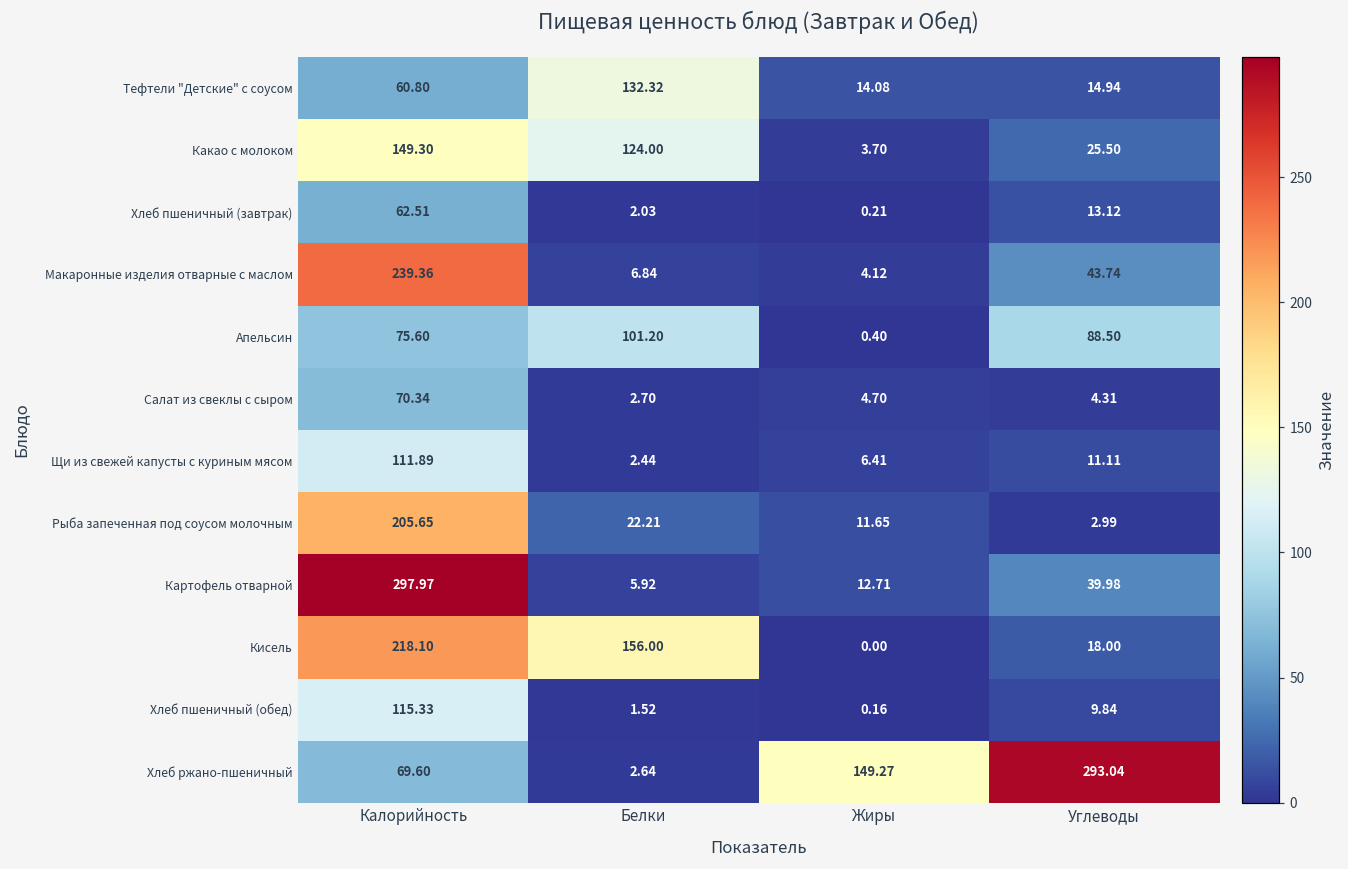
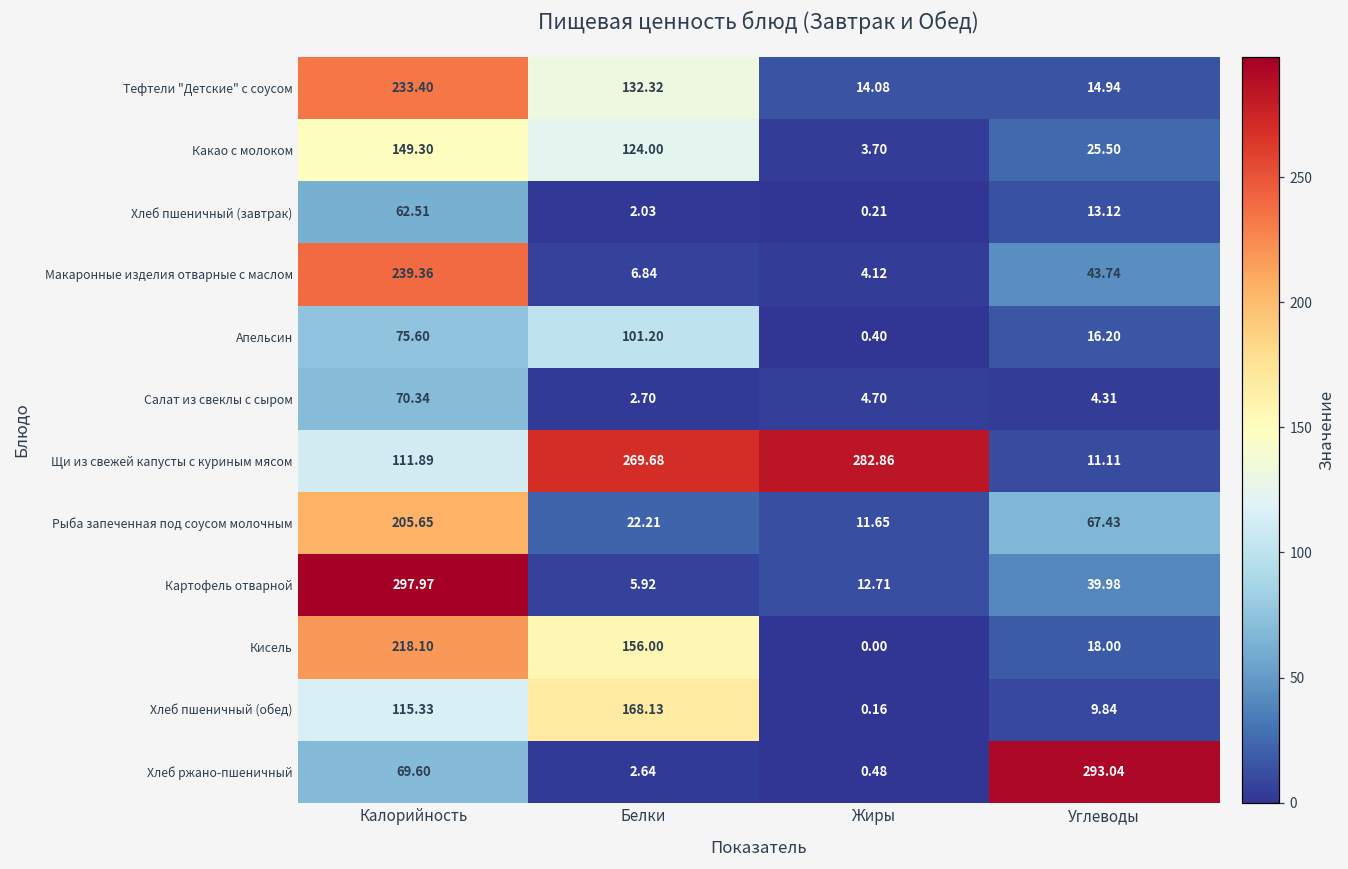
Тефтели "Детские" с соусом, Калорийность: 60.80 -> 233.40
Апельсин, Углеводы: 88.50 -> 16.20
Щи из свежей капусты с куриным мясом, Белки: 2.44 -> 269.68
Щи из свежей капусты с куриным мясом, Жиры: 6.41 -> 282.86
Рыба запеченная под соусом молочным, Углеводы: 2.99 -> 67.43
Хлеб пшеничный (обед), Белки: 1.52 -> 168.13
Хлеб ржано-пшеничный, Жиры: 149.27 -> 0.48
